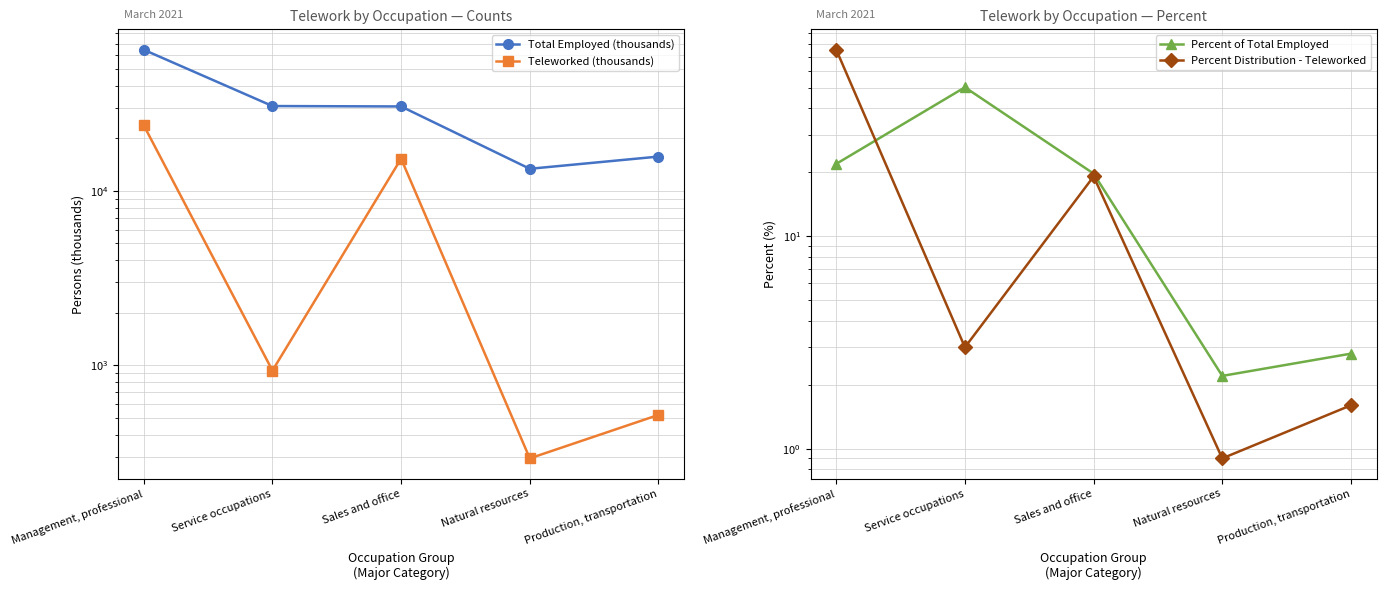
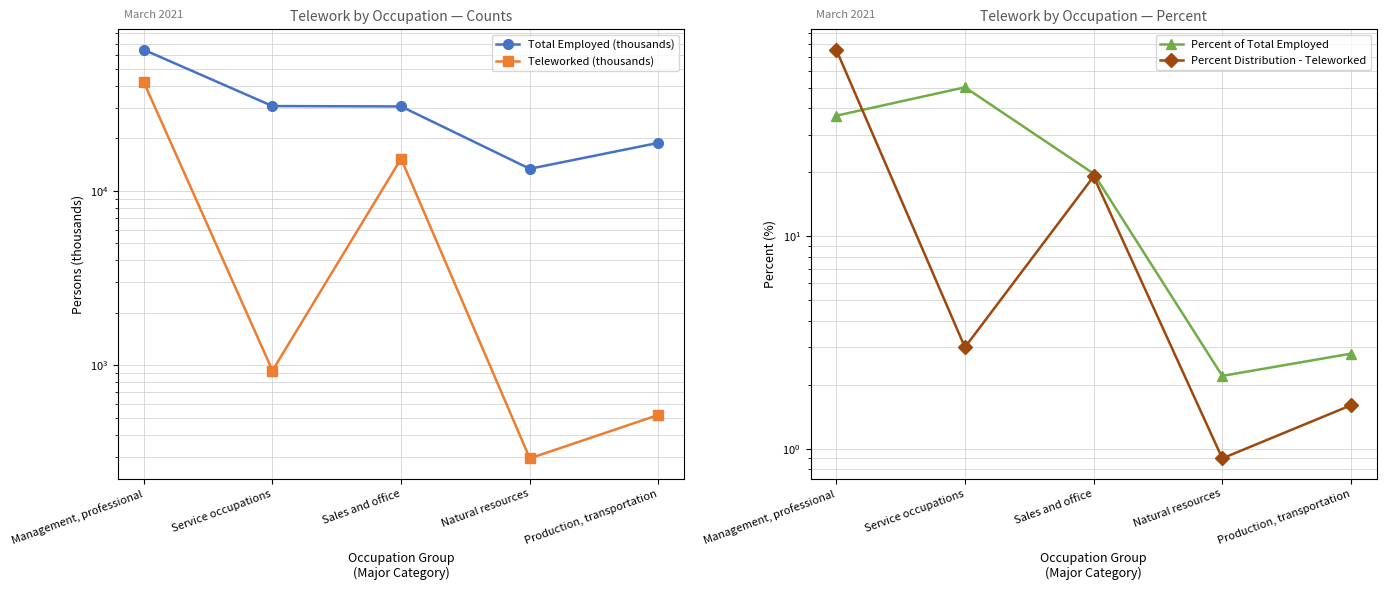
Telework by Occupation — Counts, Teleworked (thousands), Management, professional: 24000 -> 42000
Telework by Occupation — Counts, Total Employed (thousands), Production, transportation: 16000 -> 19000
Telework by Occupation — Percent, Percent of Total Employed, Management, professional: 22 -> 37
